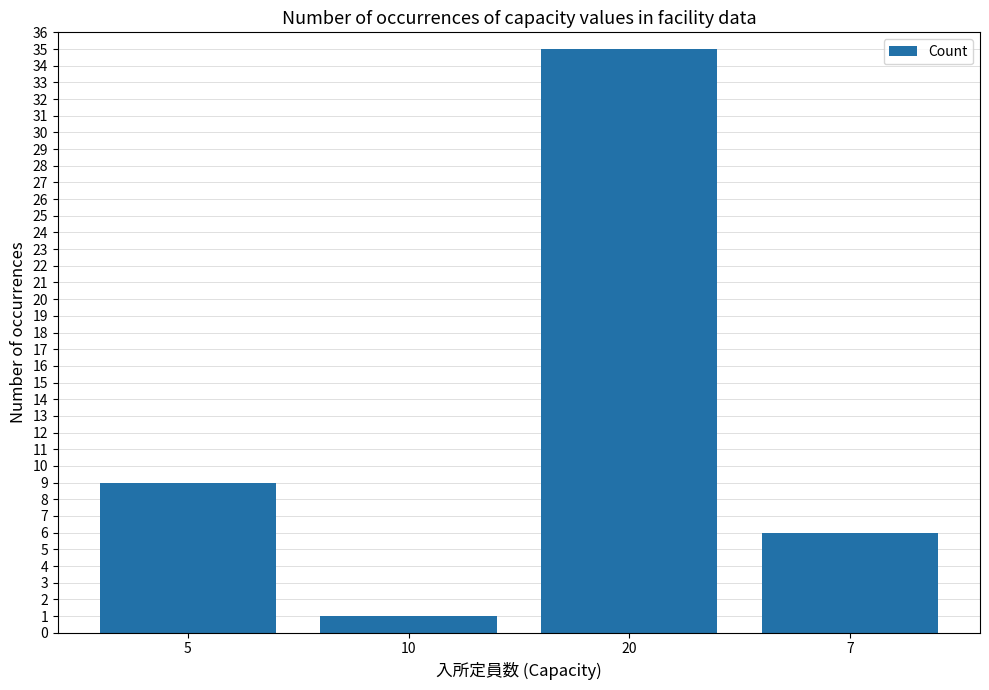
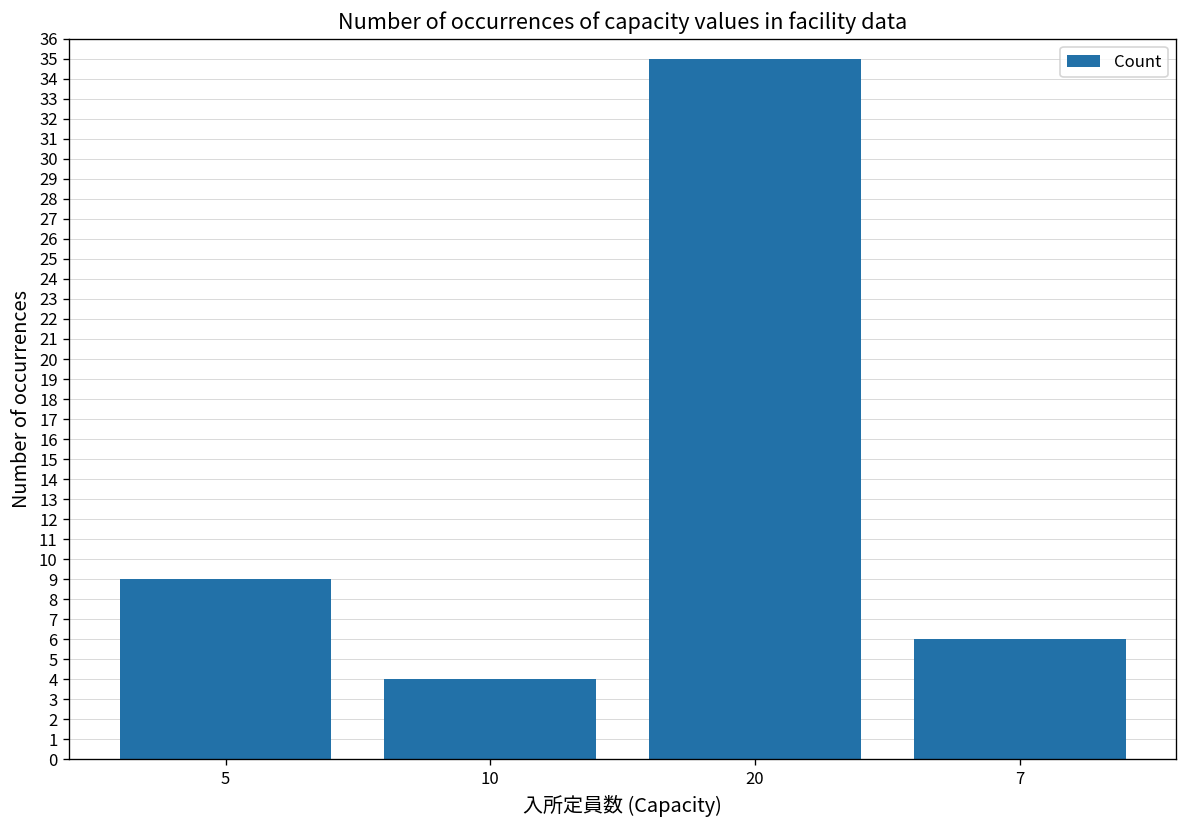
10: 1 -> 4
